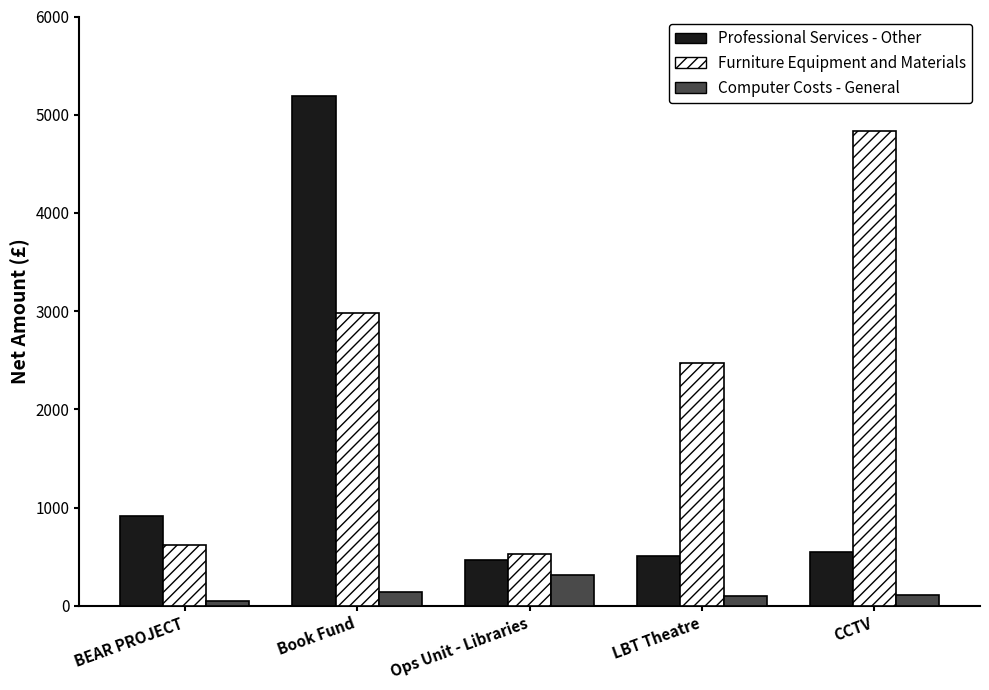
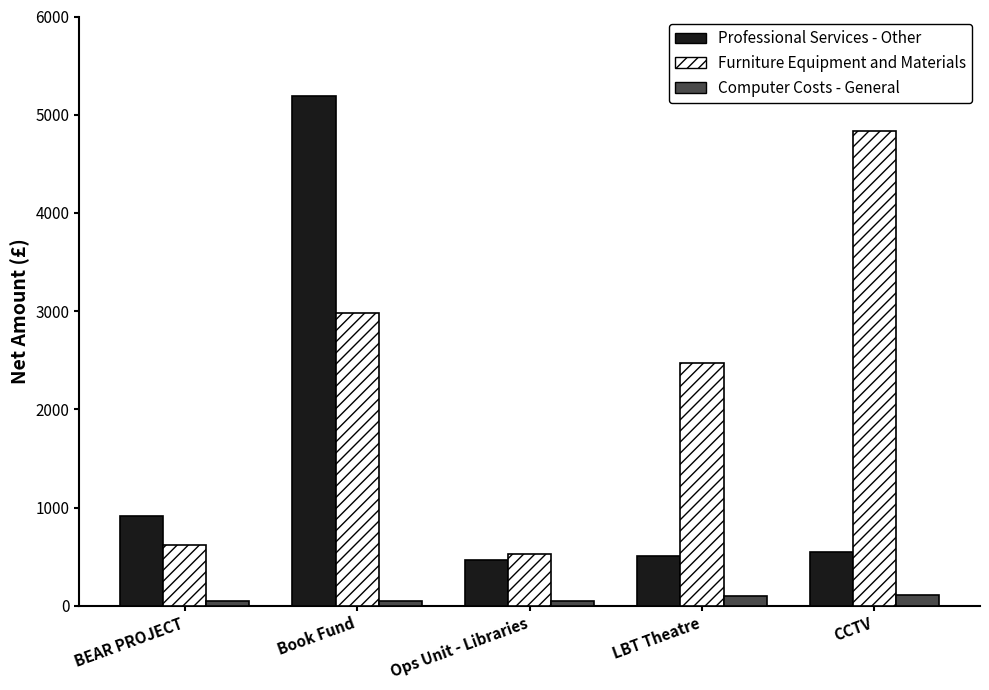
Computer Costs - General, Book Fund: 100 -> 0
Computer Costs - General, Ops Unit - Libraries: 300 -> 100
